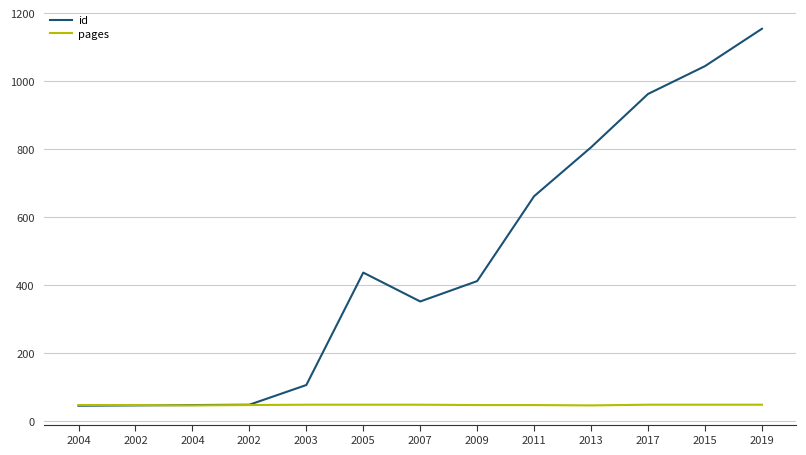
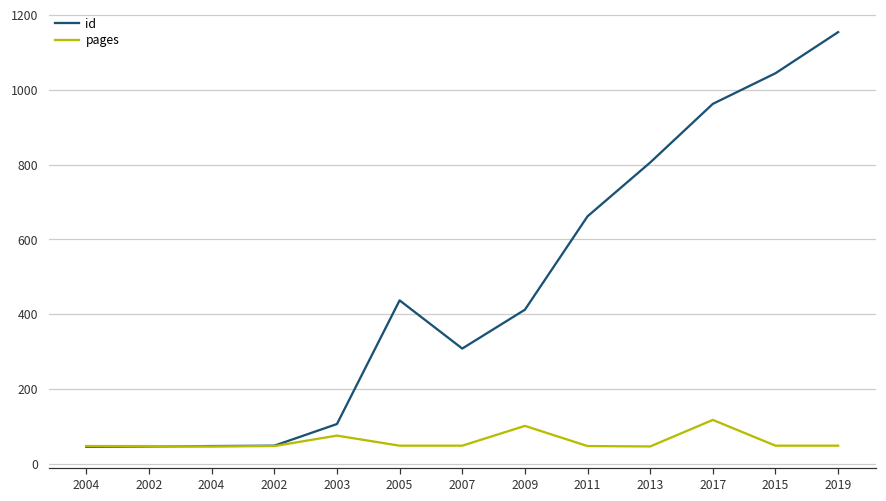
pages, 2003: 50 -> 80
id, 2007: 350 -> 310
pages, 2009: 50 -> 100
pages, 2017: 50 -> 120
